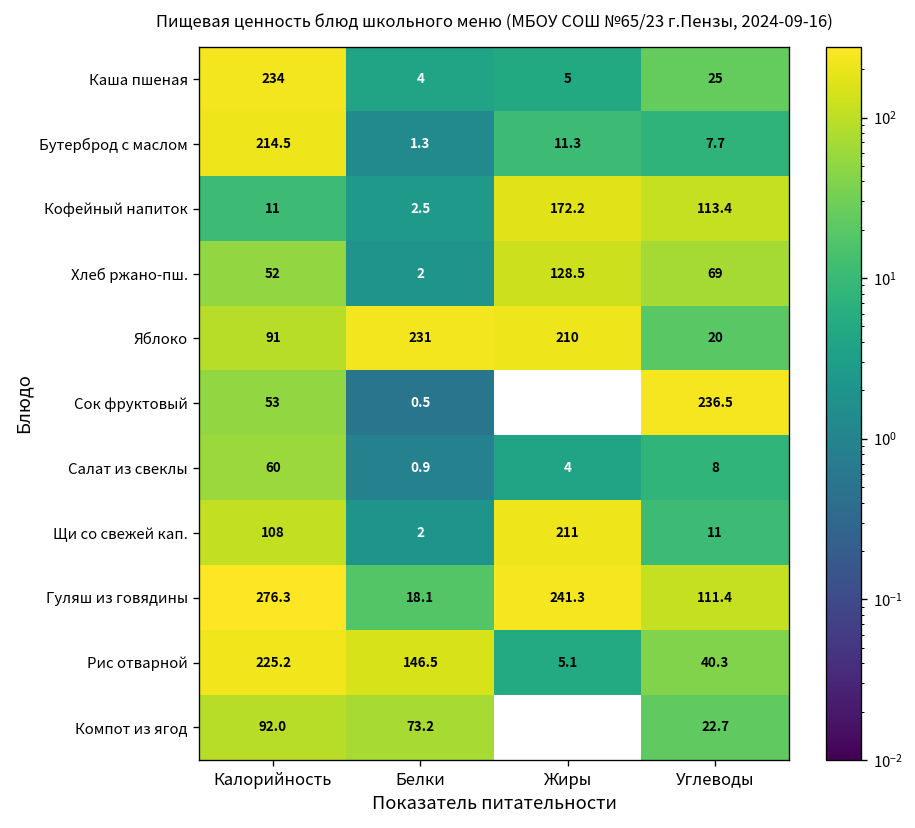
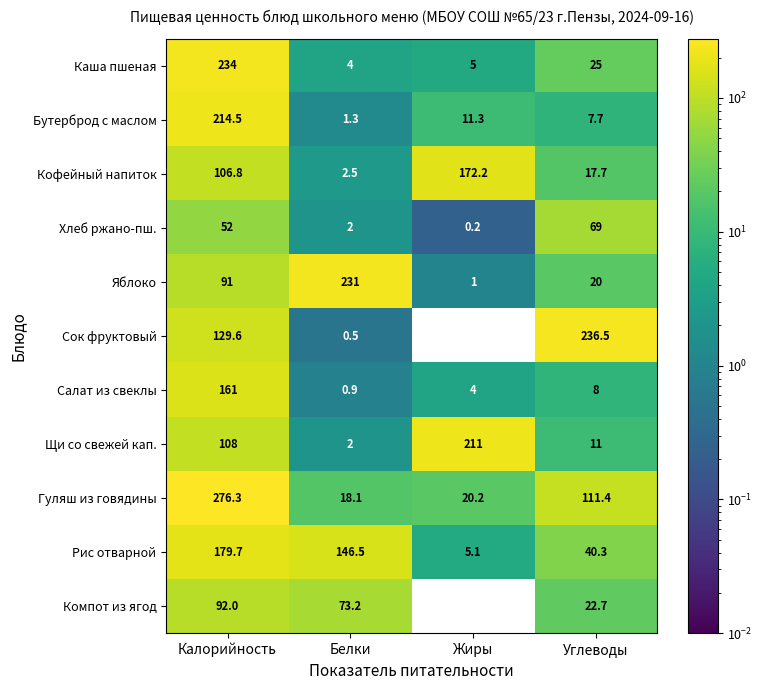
Кофейный напиток, Калорийность: 11 -> 106.8
Кофейный напиток, Углеводы: 113.4 -> 17.7
Хлеб ржано-пш., Жиры: 128.5 -> 0.2
Яблоко, Жиры: 210 -> 1
Сок фруктовый, Калорийность: 53 -> 129.6
Салат из свеклы, Калорийность: 60 -> 161
Гуляш из говядины, Жиры: 241.3 -> 20.2
Рис отварной, Калорийность: 225.2 -> 179.7
